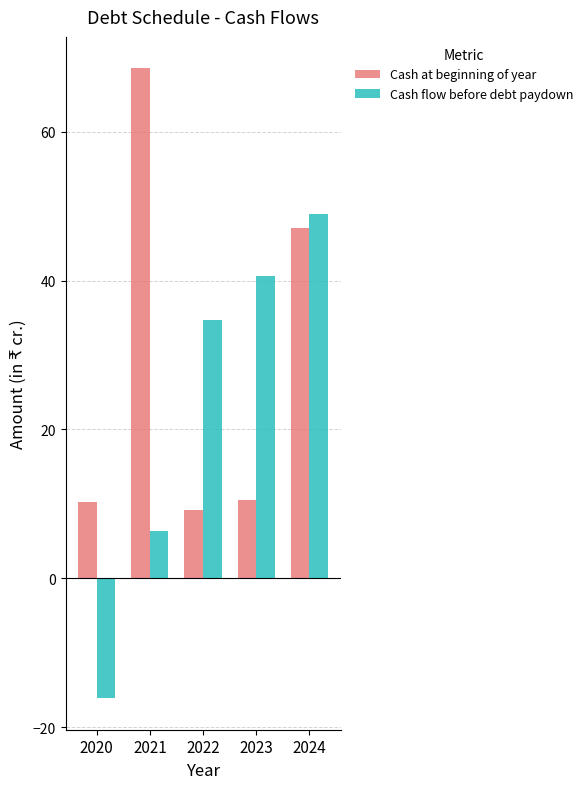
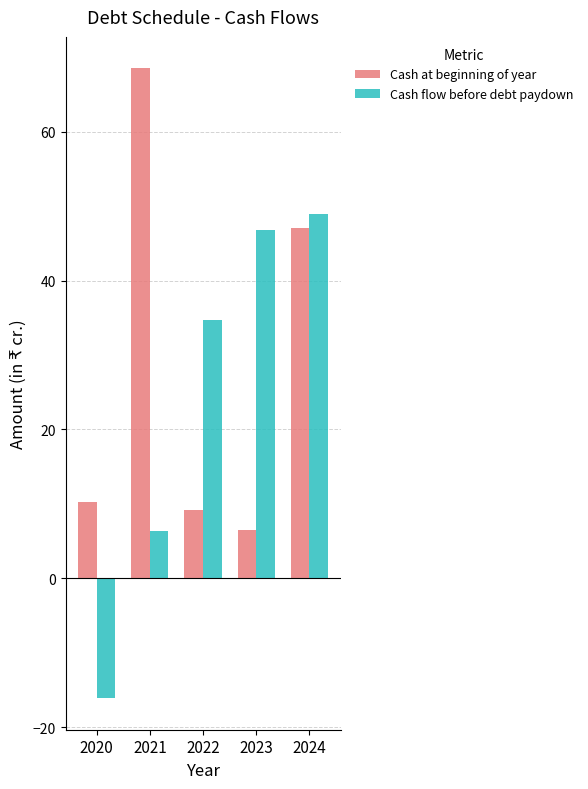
Cash at beginning of year, 2023: 10 -> 7
Cash flow before debt paydown, 2023: 41 -> 47
